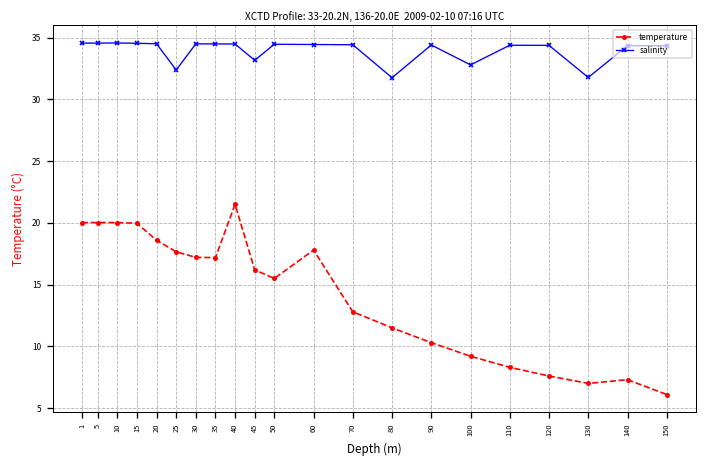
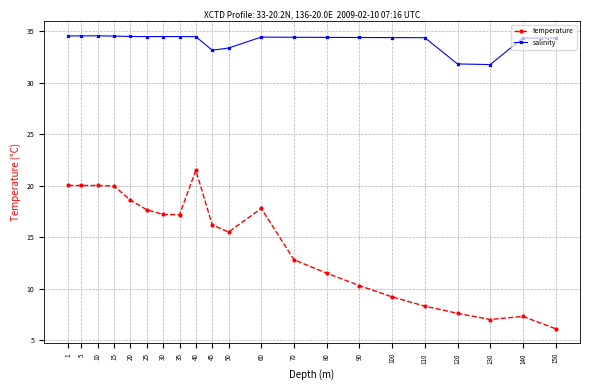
salinity, 25: 32.4 -> 34.5
salinity, 50: 34.5 -> 33.4
salinity, 80: 31.8 -> 34.4
salinity, 100: 32.8 -> 34.4
salinity, 120: 34.4 -> 31.8
